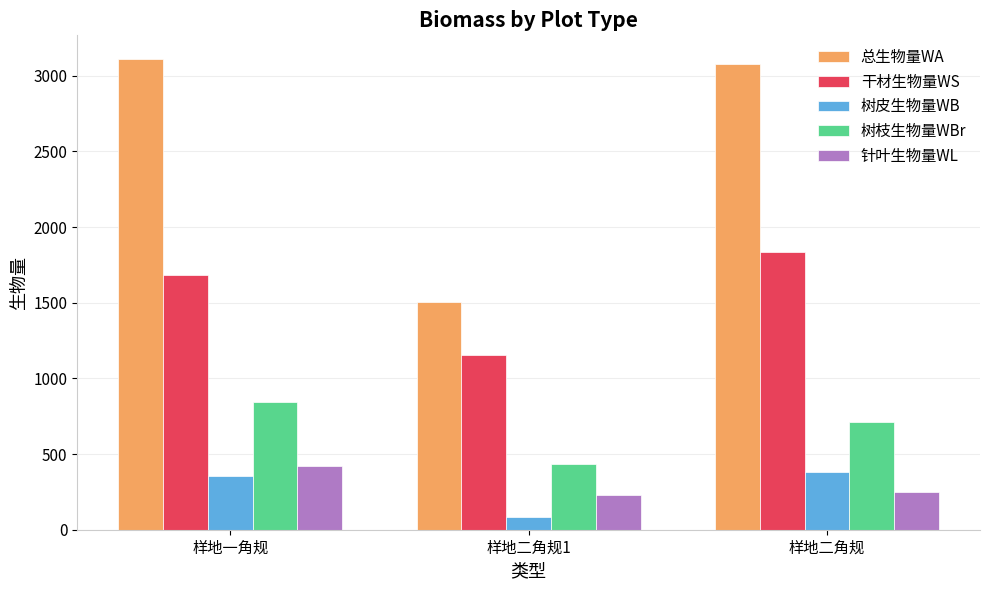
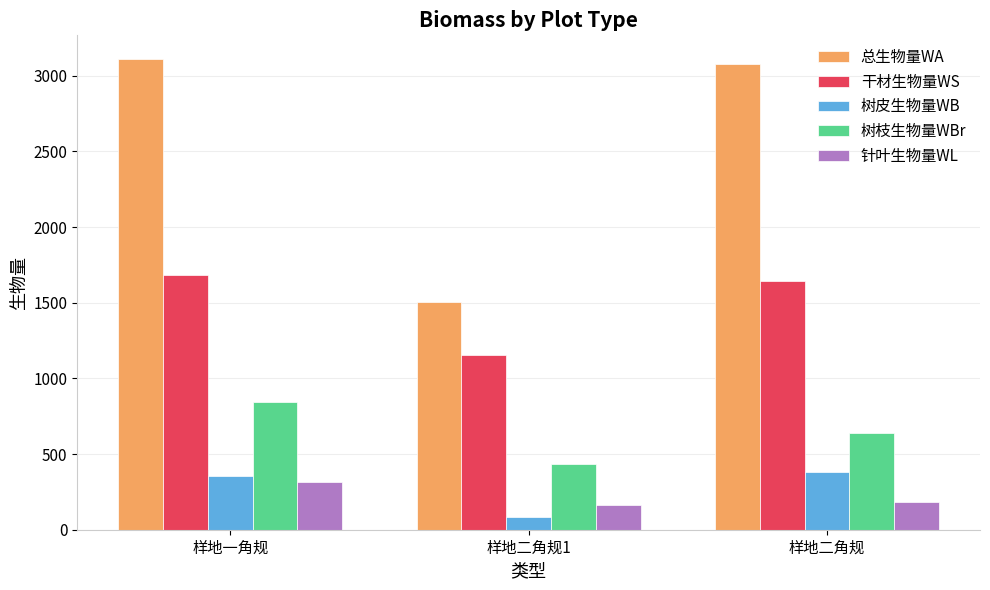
针叶生物量WL, 样地一角规: 420 -> 320
针叶生物量WL, 样地二角规1: 230 -> 170
干材生物量WS, 样地二角规: 1840 -> 1640
树枝生物量WBr, 样地二角规: 710 -> 640
针叶生物量WL, 样地二角规: 250 -> 180
